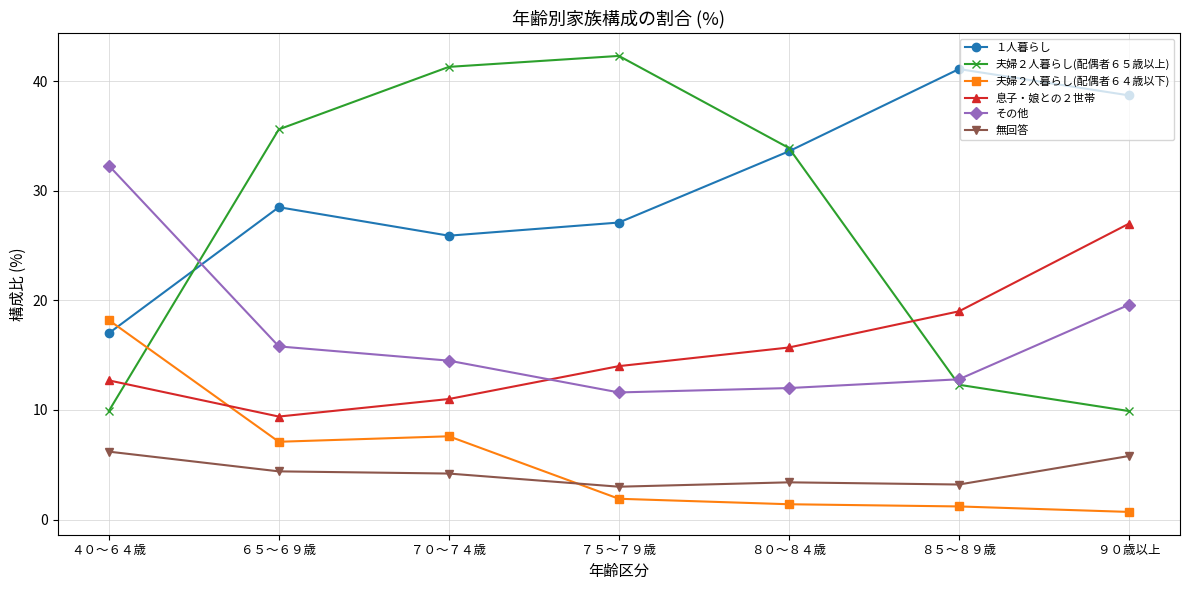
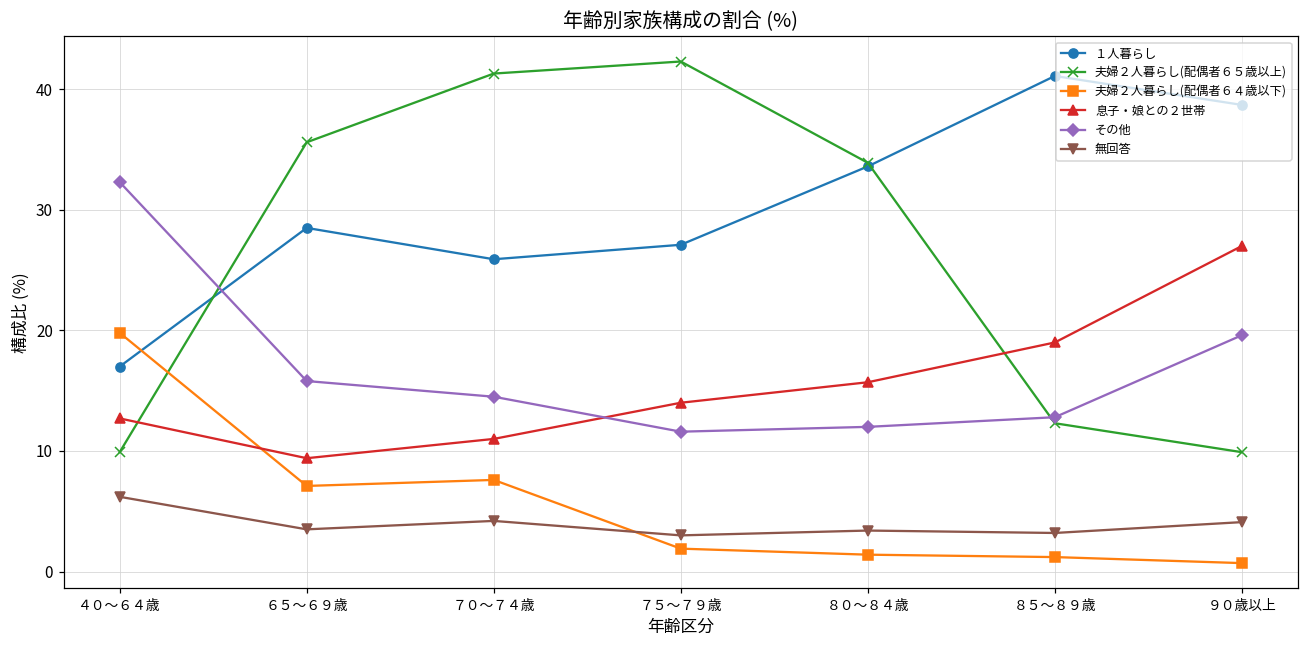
夫婦２人暮らし(配偶者６４歳以下), ４０～６４歳: 18.2 -> 19.8
無回答, ６５～６９歳: 4.4 -> 3.5
無回答, ９０歳以上: 5.8 -> 4.1
